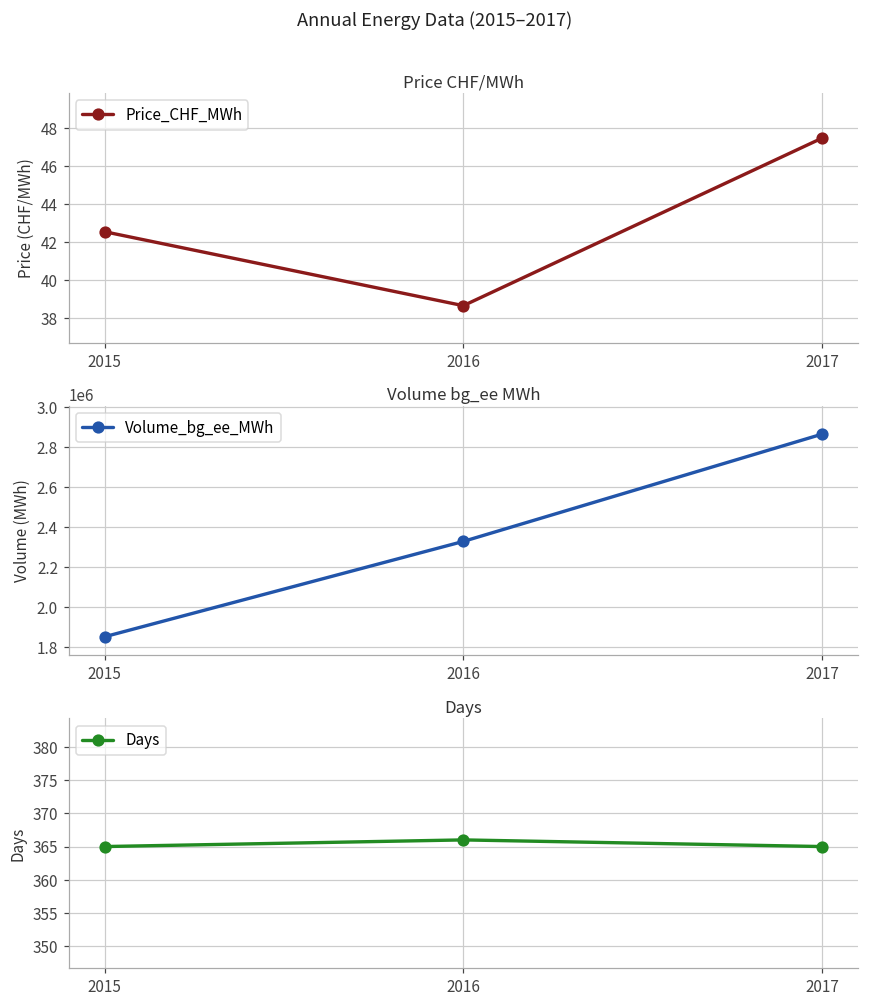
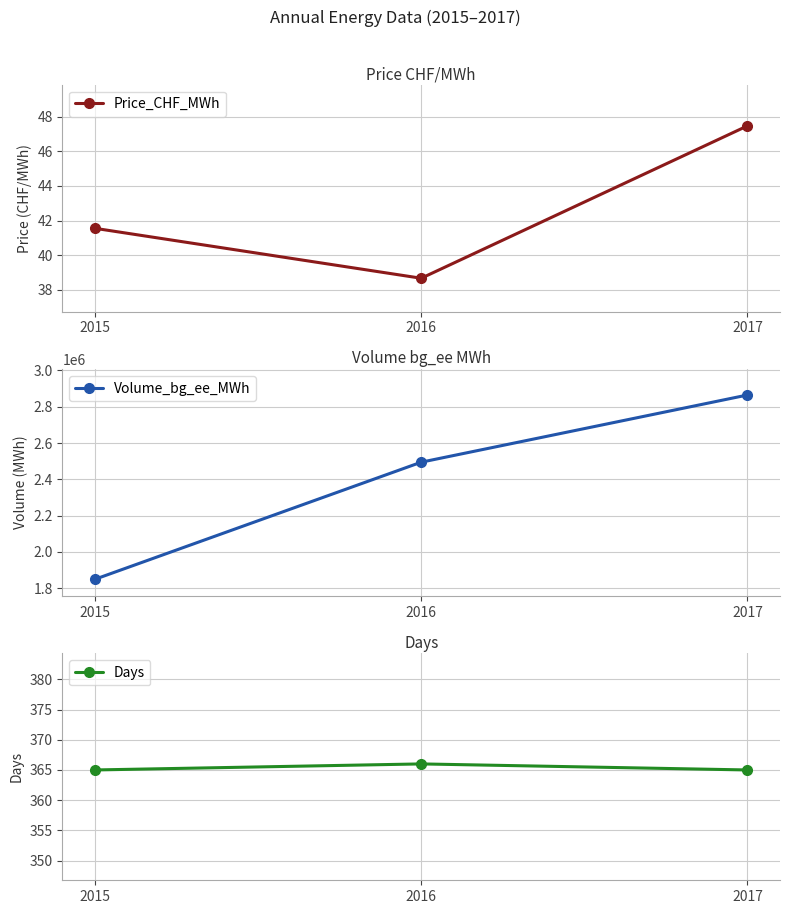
Price CHF/MWh, 2015: 42.6 -> 41.6
Volume bg_ee MWh, 2016: 2330000 -> 2490000
